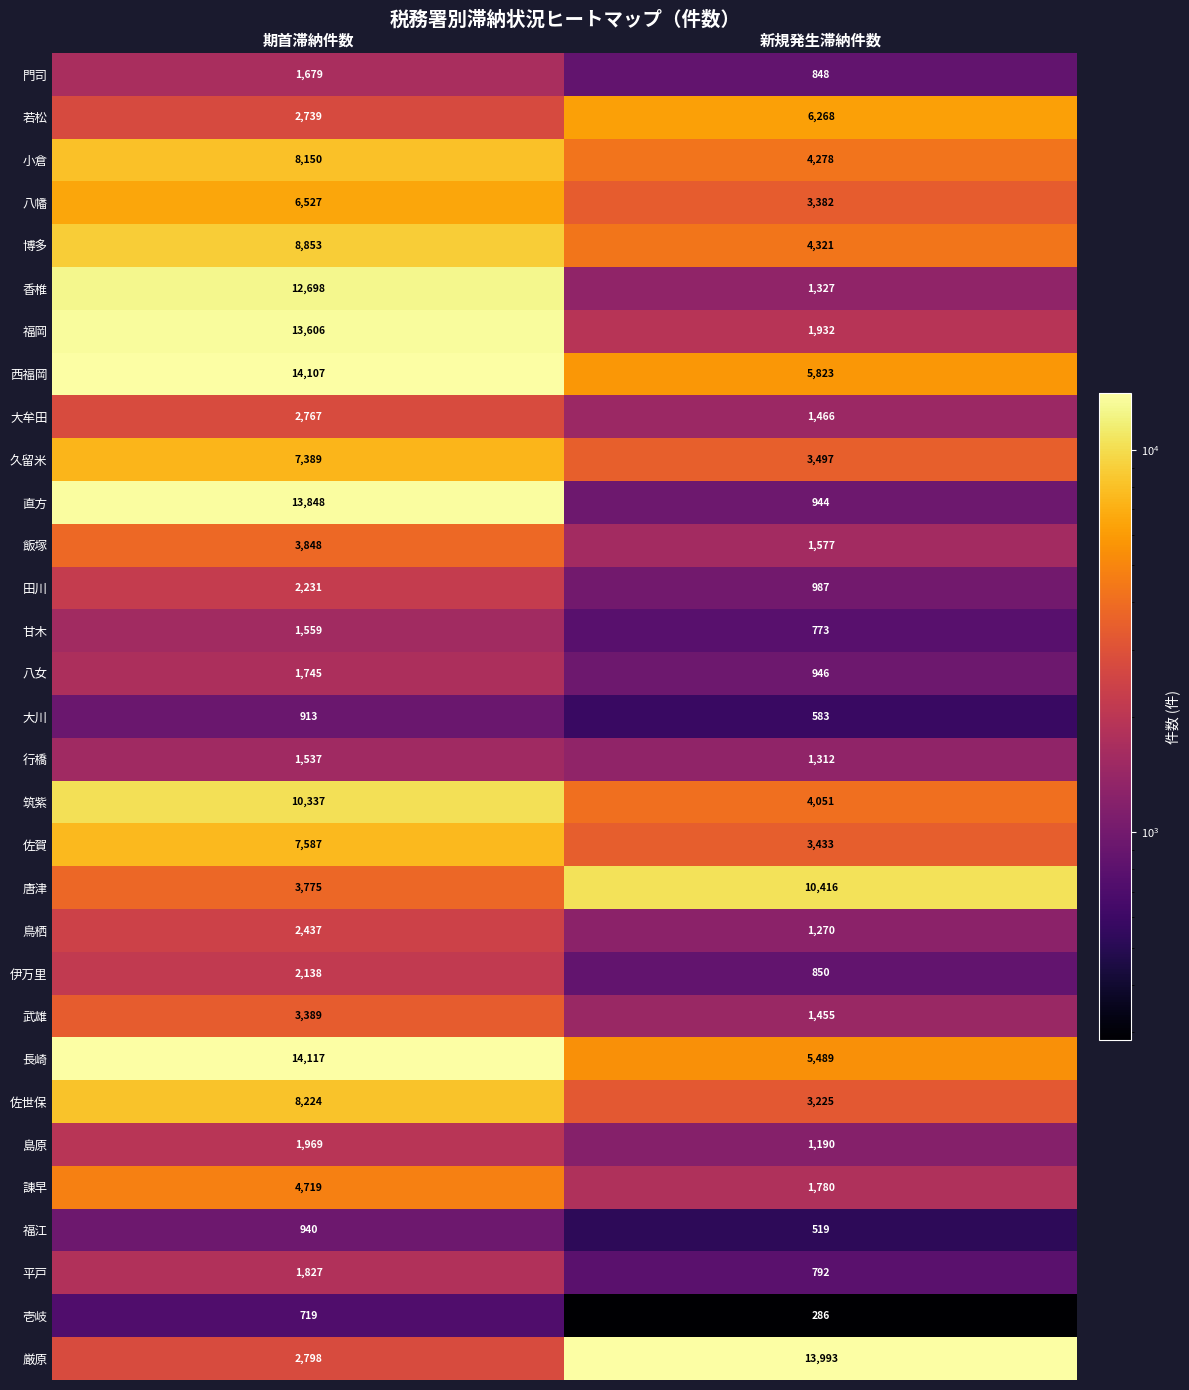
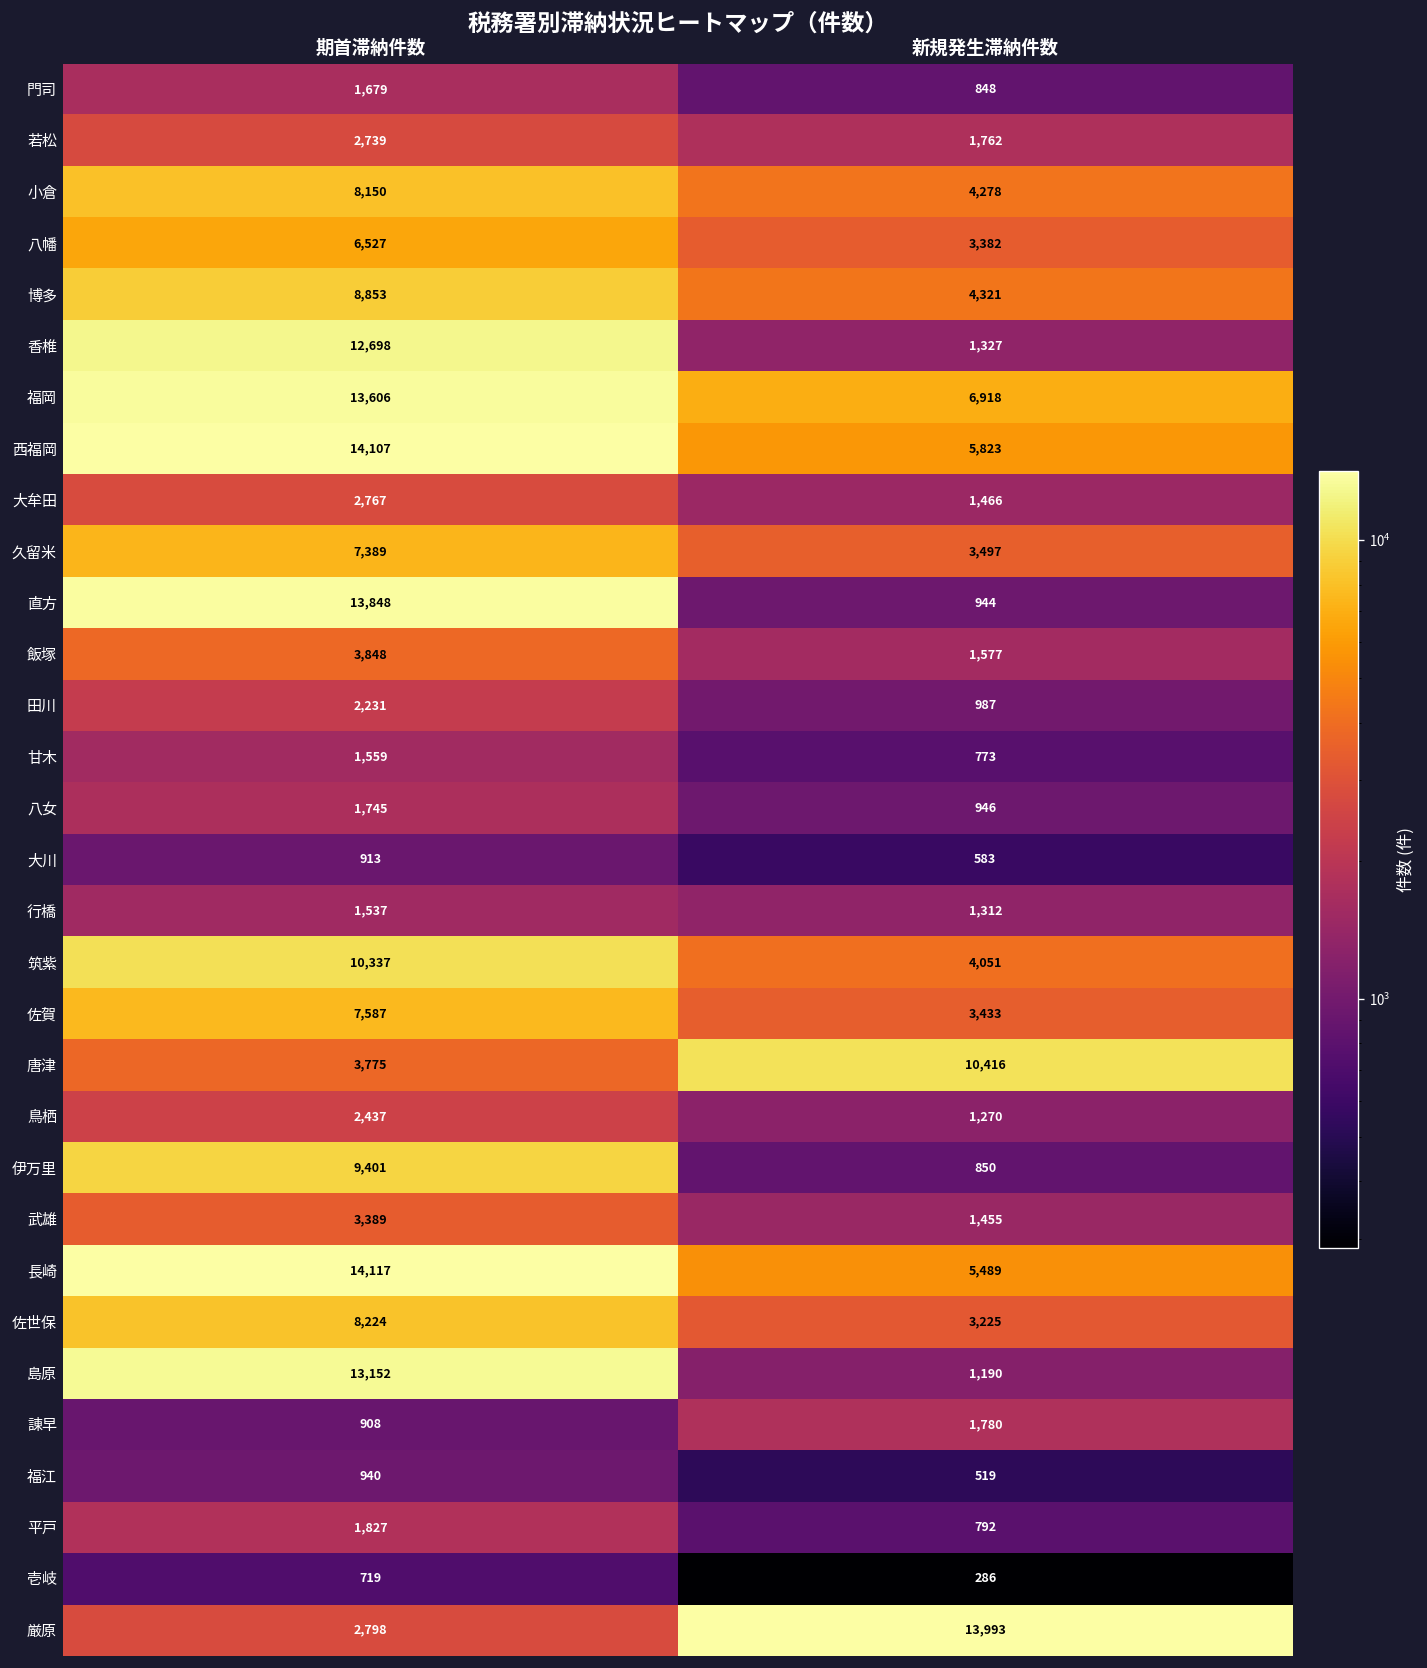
若松, 新規発生滞納件数: 6,268 -> 1,762
福岡, 新規発生滞納件数: 1,932 -> 6,918
伊万里, 期首滞納件数: 2,138 -> 9,401
島原, 期首滞納件数: 1,969 -> 13,152
諌早, 期首滞納件数: 4,719 -> 908
